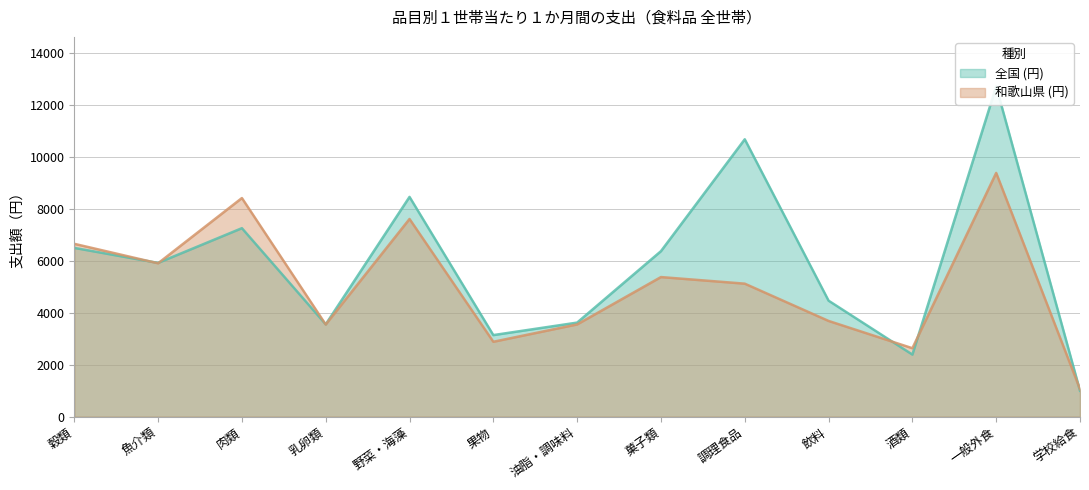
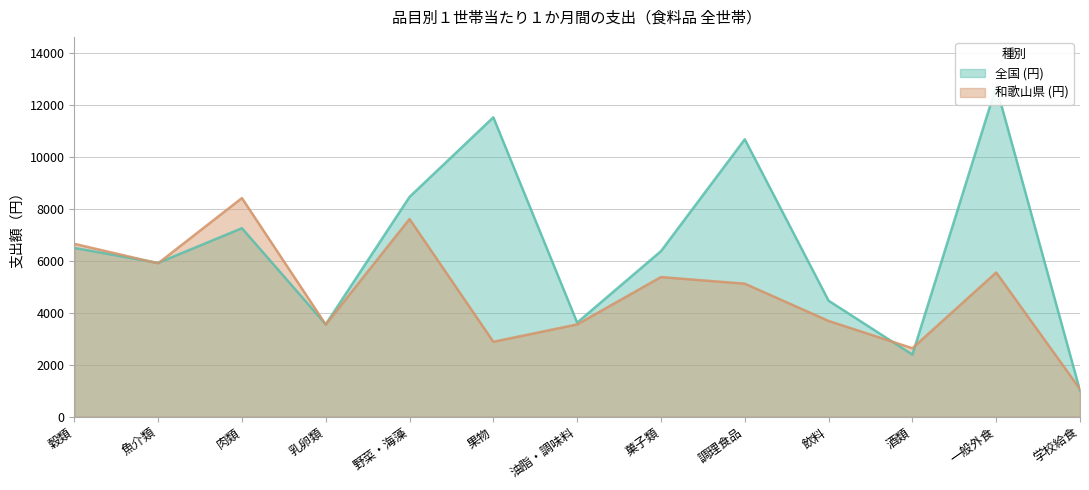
全国 (円), 果物: 3100 -> 11500
和歌山県 (円), 一般外食: 9400 -> 5600
